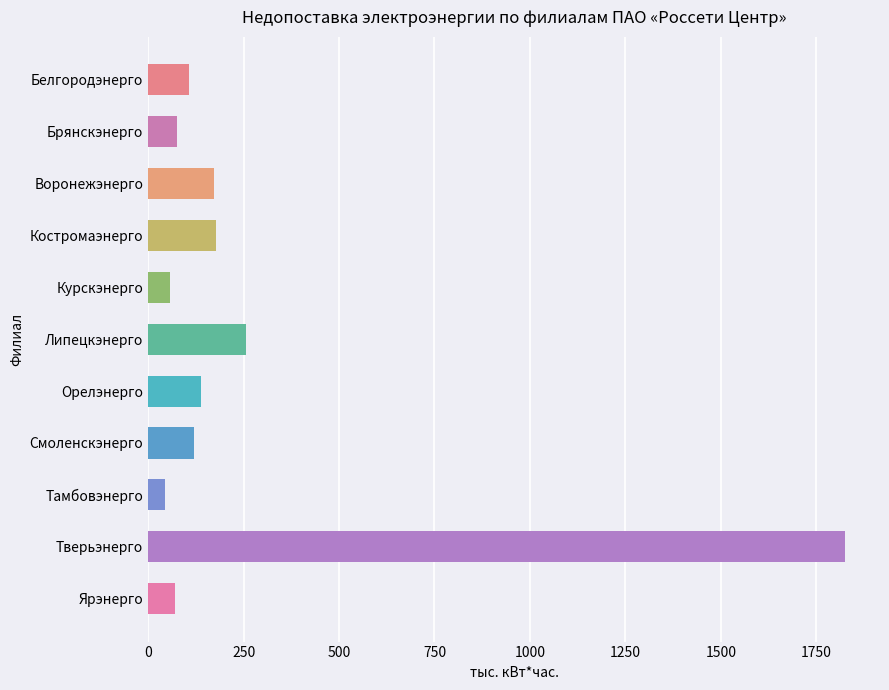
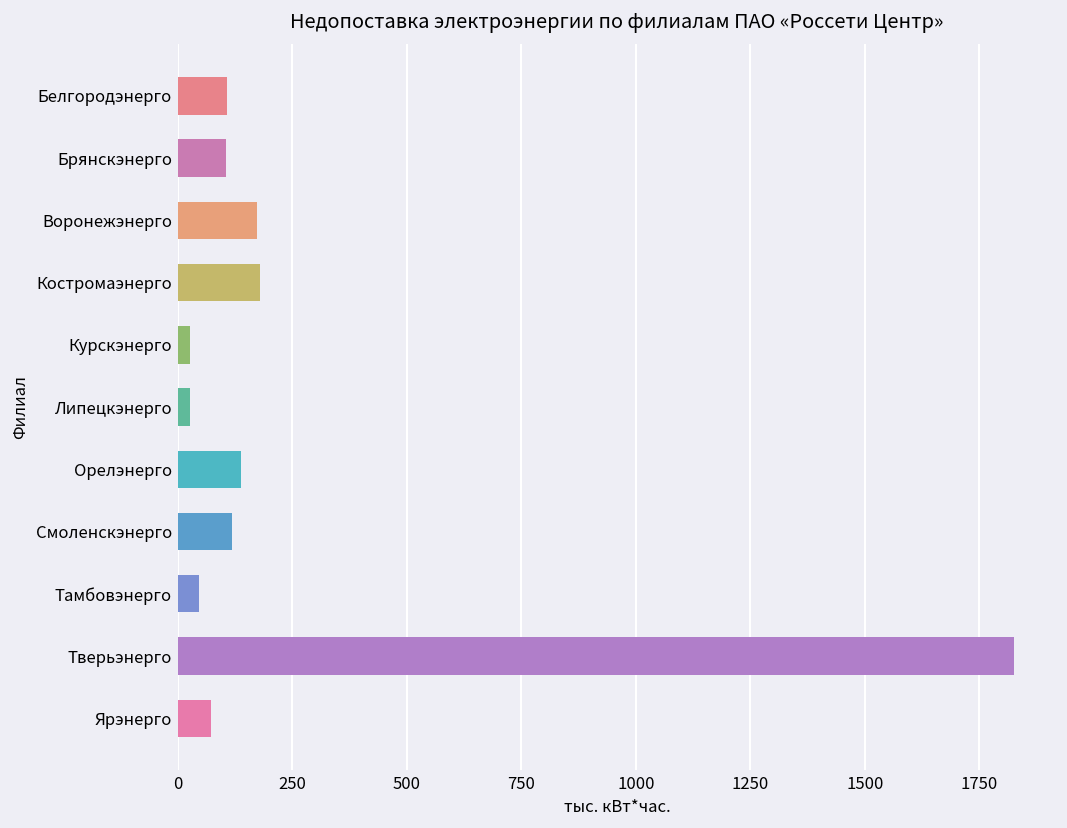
Брянскэнерго: 80 -> 110
Курскэнерго: 60 -> 30
Липецкэнерго: 260 -> 30
